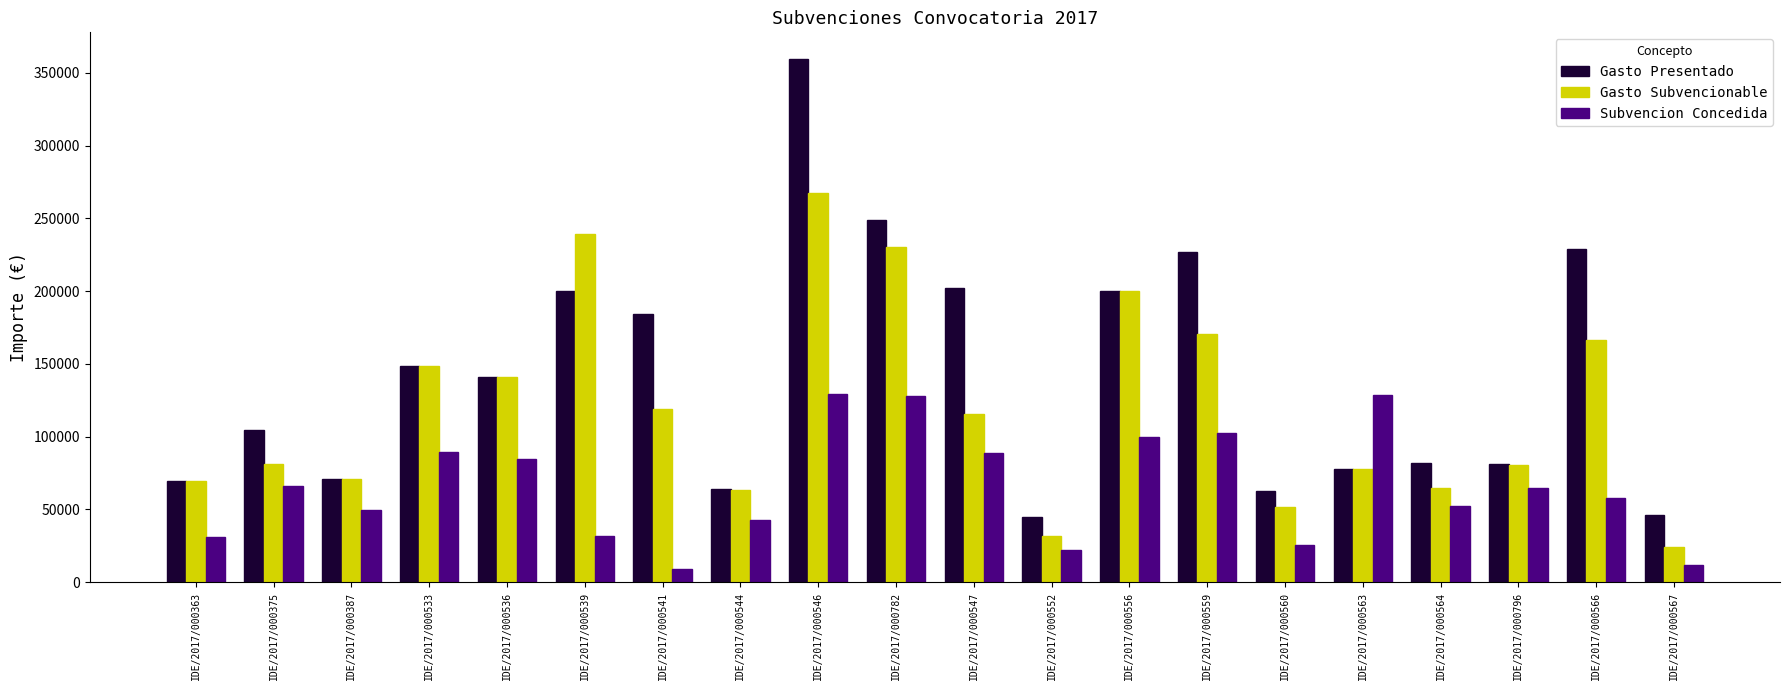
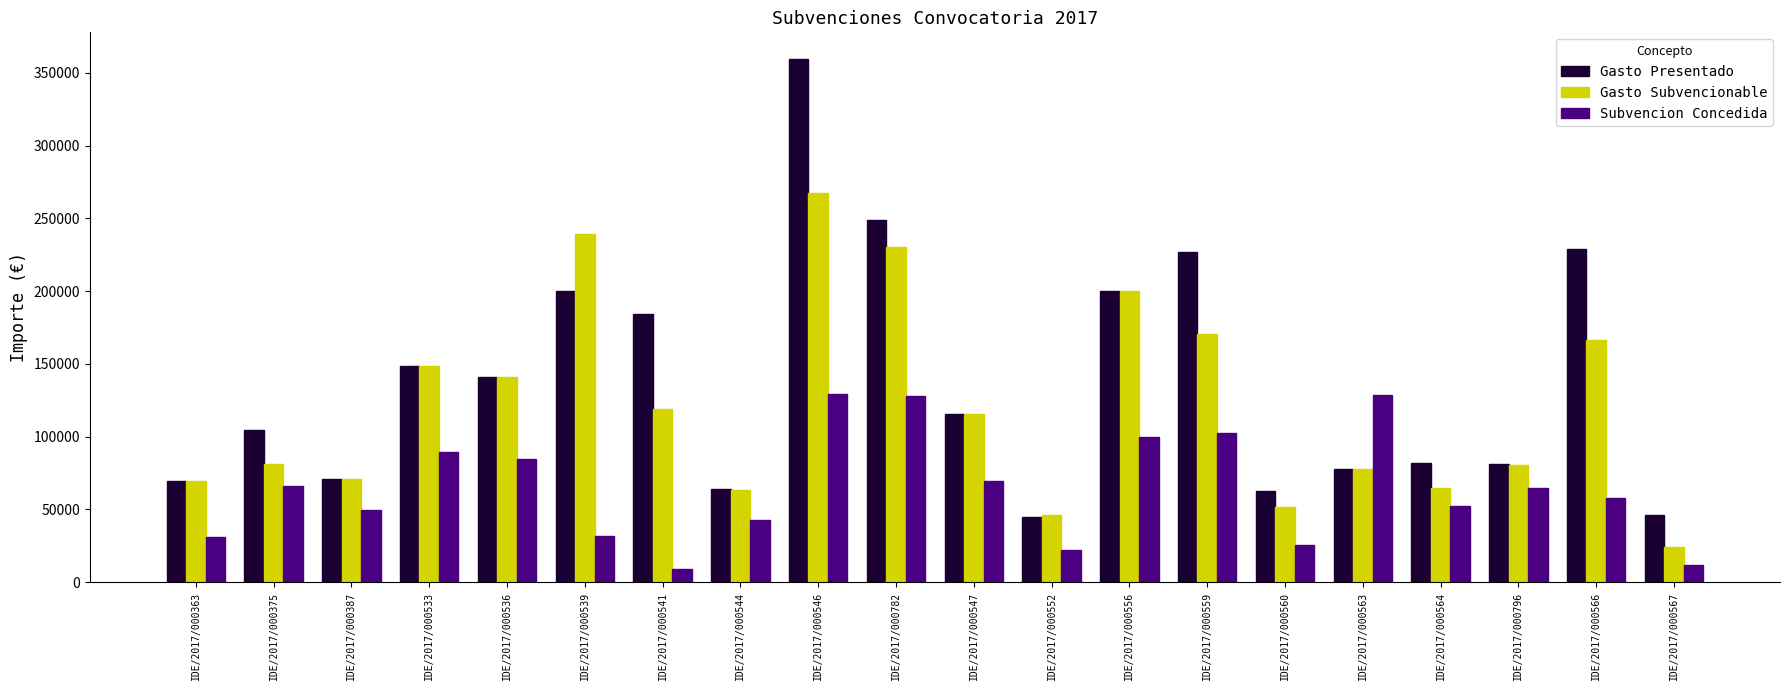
Gasto Presentado, IDE/2017/000547: 202000 -> 116000
Subvencion Concedida, IDE/2017/000547: 89000 -> 69000
Gasto Subvencionable, IDE/2017/000552: 32000 -> 46000
